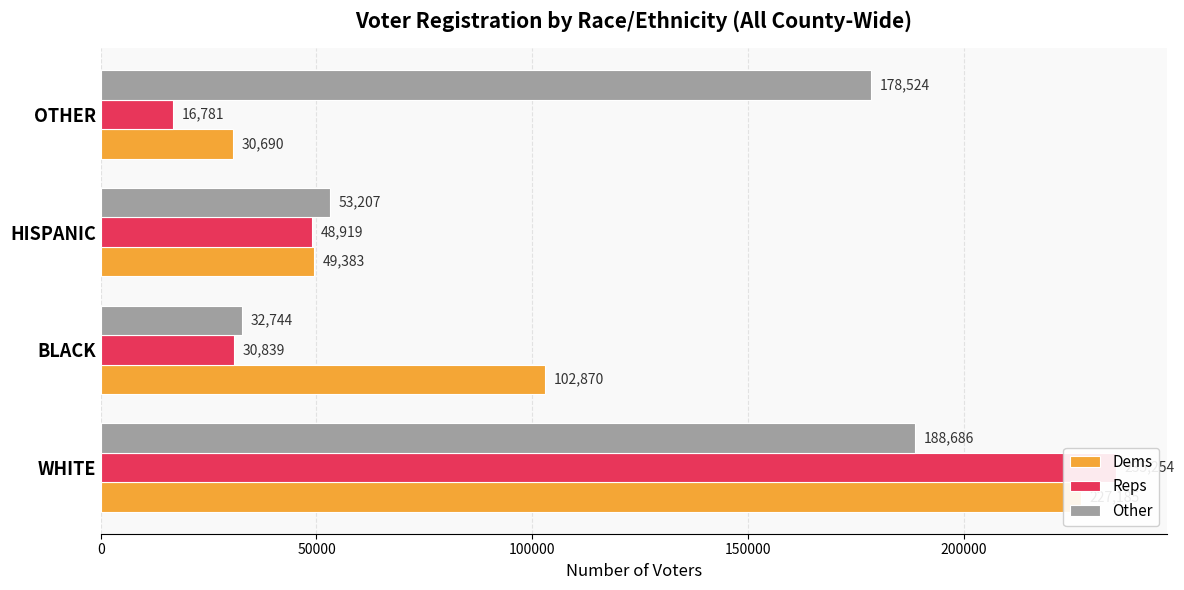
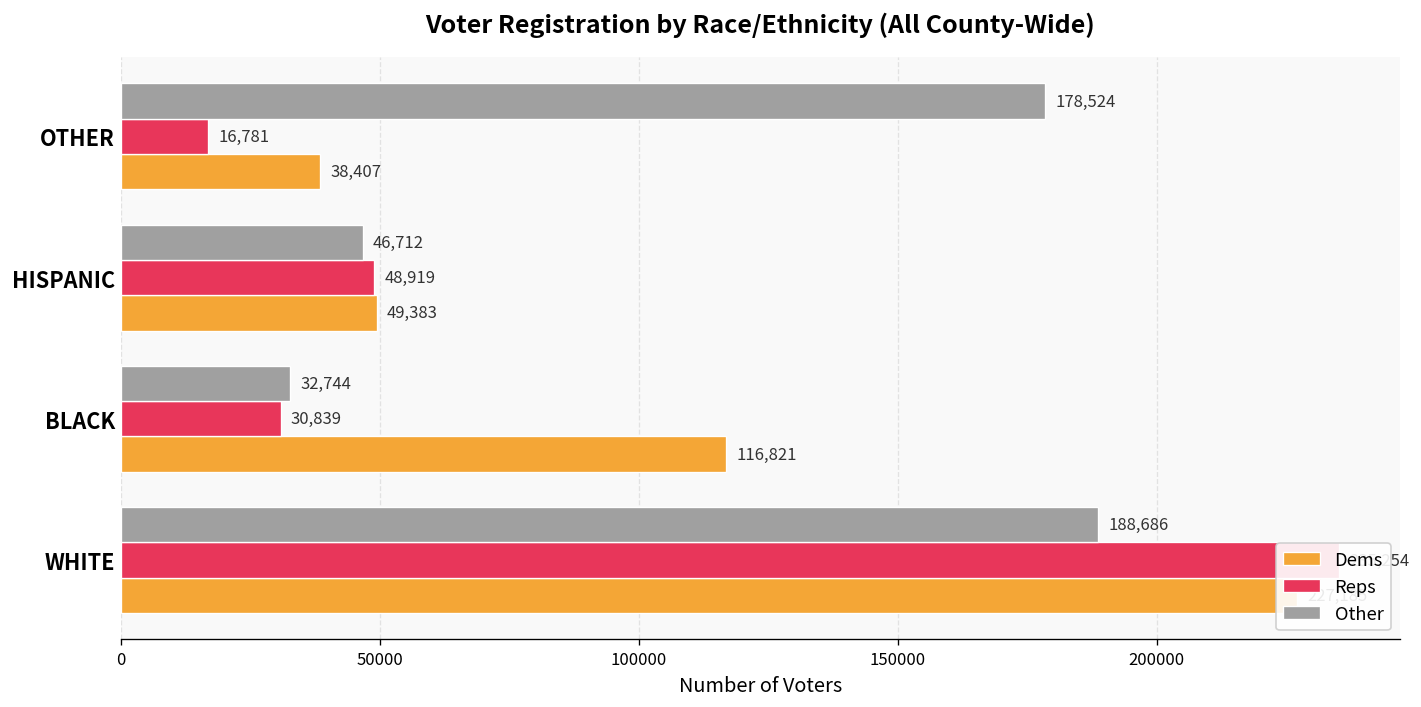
Dems, OTHER: 30,690 -> 38,407
Other, HISPANIC: 53,207 -> 46,712
Dems, BLACK: 102,870 -> 116,821
